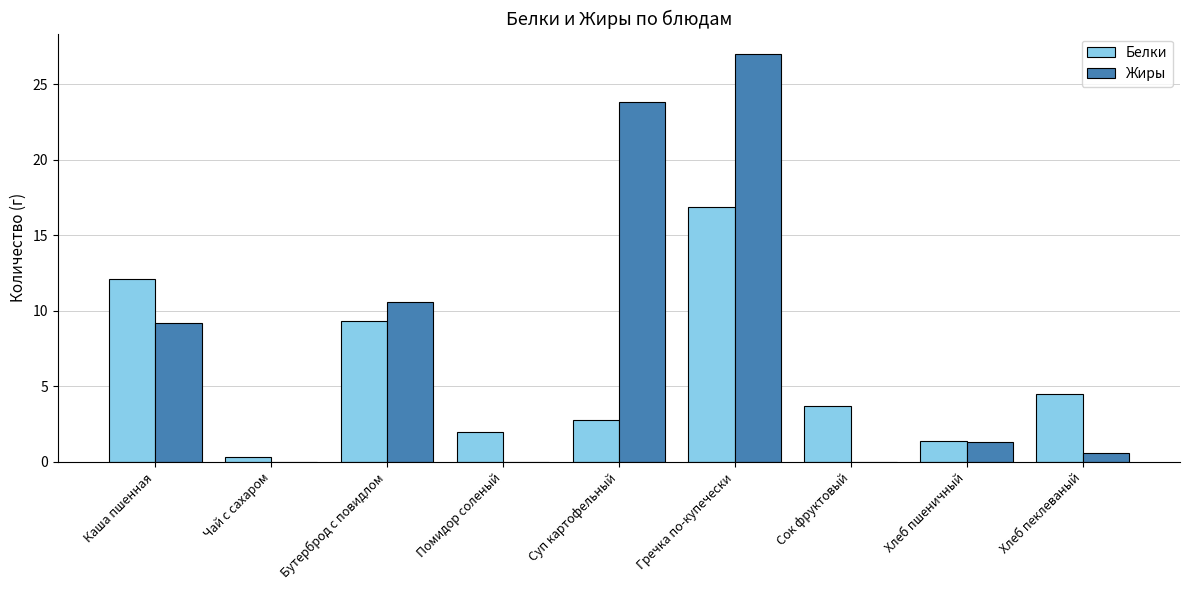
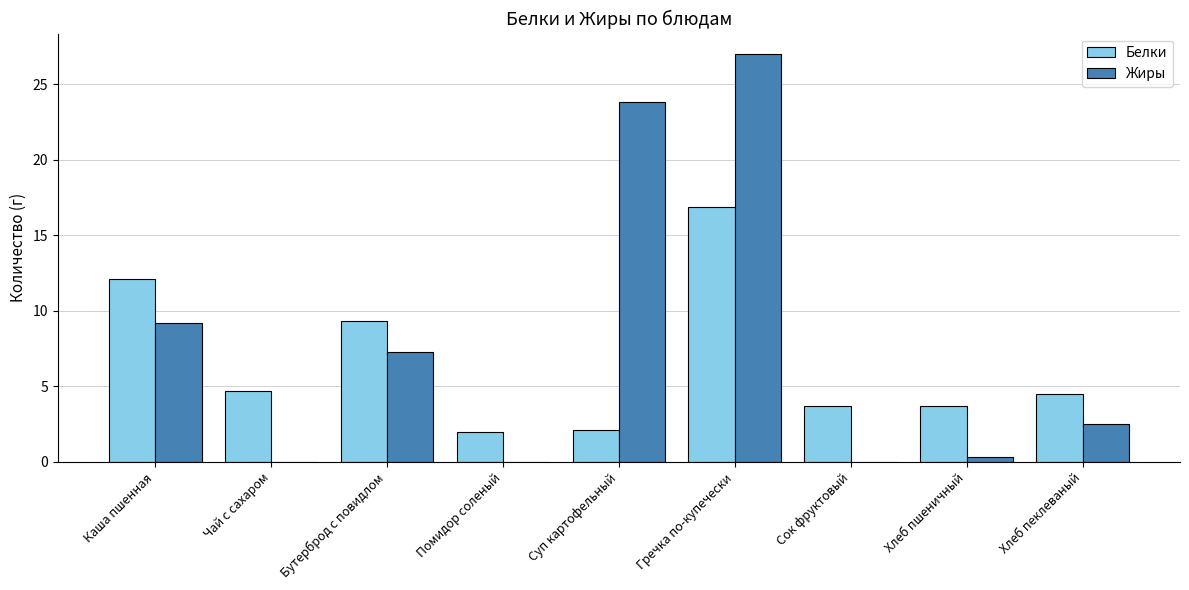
Белки, Чай с сахаром: 0.3 -> 4.7
Жиры, Бутерброд с повидлом: 10.6 -> 7.3
Белки, Суп картофельный: 2.8 -> 2.1
Белки, Хлеб пшеничный: 1.4 -> 3.7
Жиры, Хлеб пшеничный: 1.3 -> 0.3
Жиры, Хлеб пеклеваный: 0.6 -> 2.5
